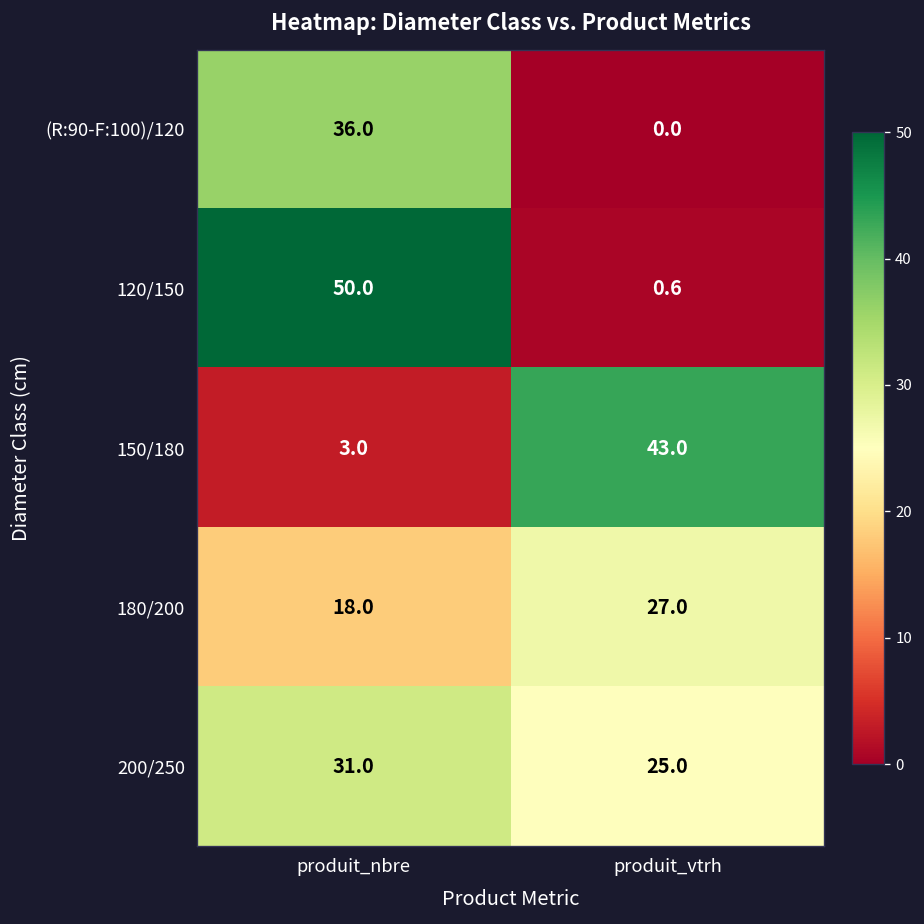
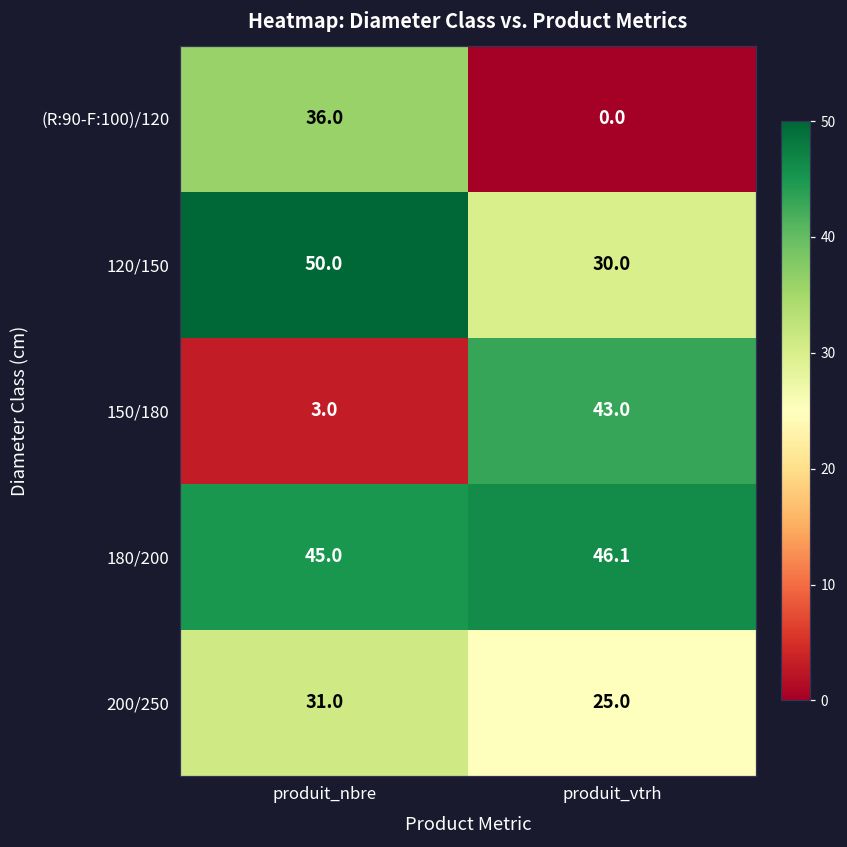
120/150, produit_vtrh: 0.6 -> 30.0
180/200, produit_nbre: 18.0 -> 45.0
180/200, produit_vtrh: 27.0 -> 46.1
